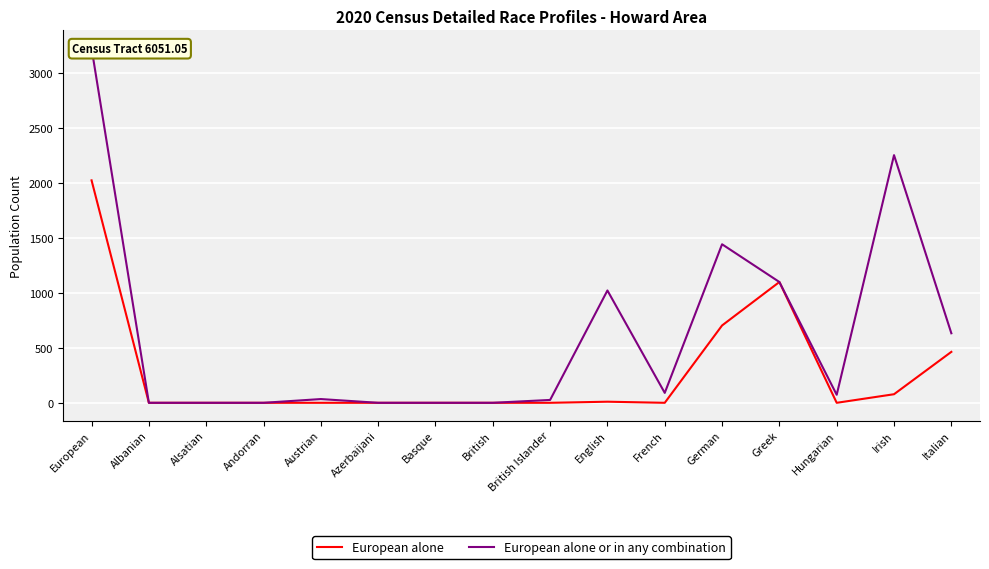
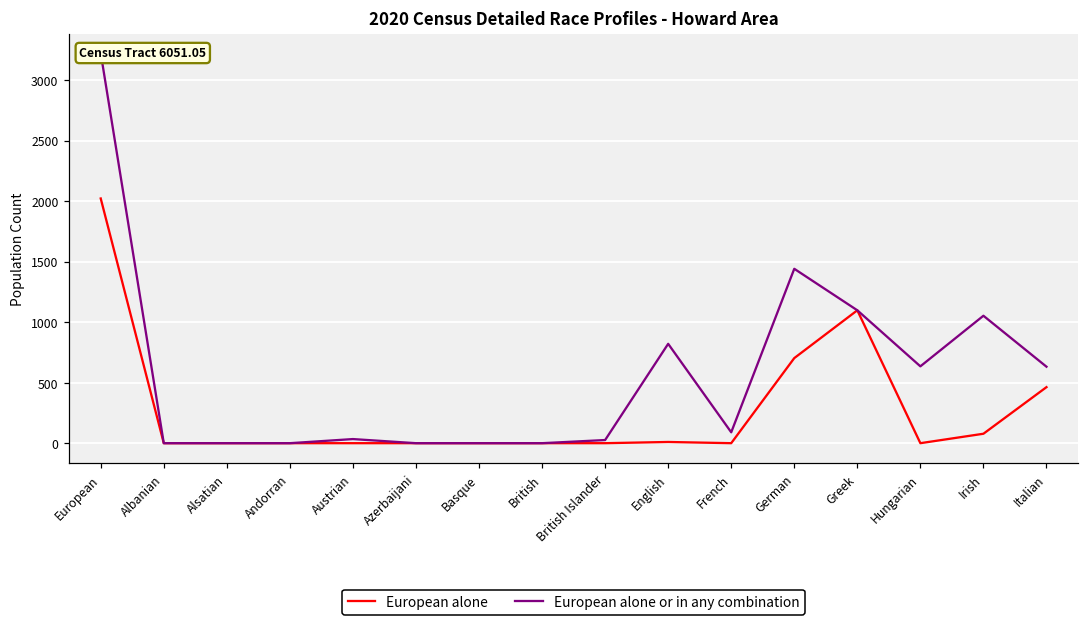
European alone or in any combination, English: 1020 -> 820
European alone or in any combination, Hungarian: 70 -> 640
European alone or in any combination, Irish: 2250 -> 1050
